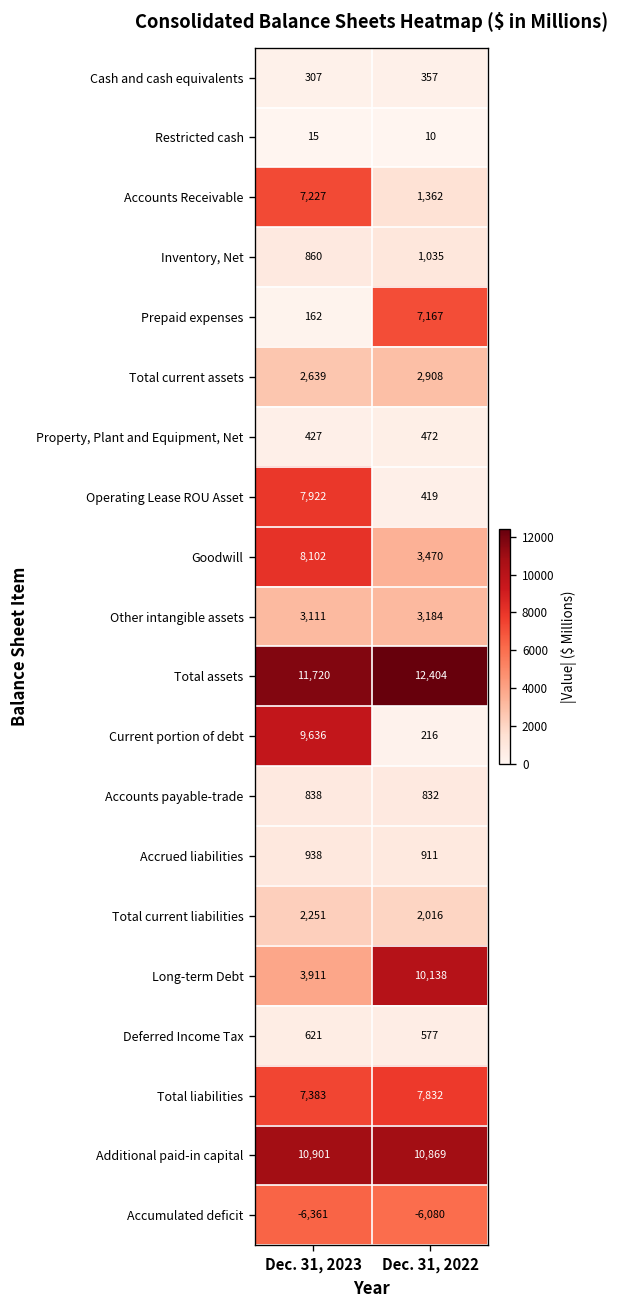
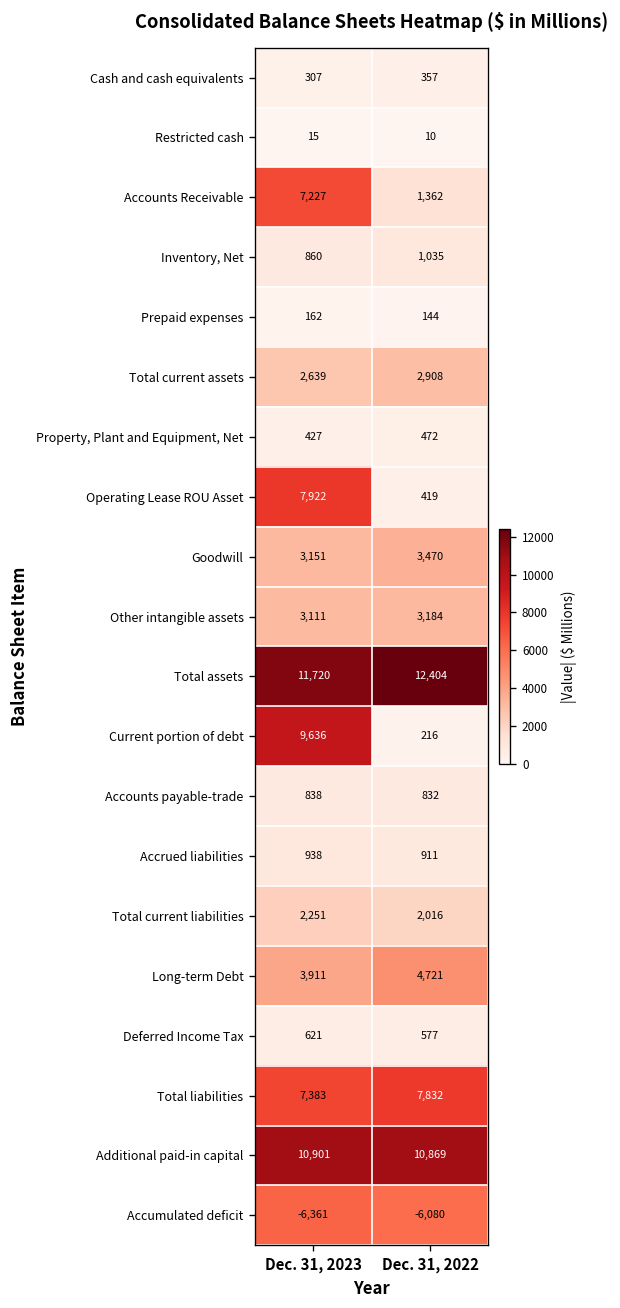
Prepaid expenses, Dec. 31, 2022: 7,167 -> 144
Goodwill, Dec. 31, 2023: 8,102 -> 3,151
Long-term Debt, Dec. 31, 2022: 10,138 -> 4,721
